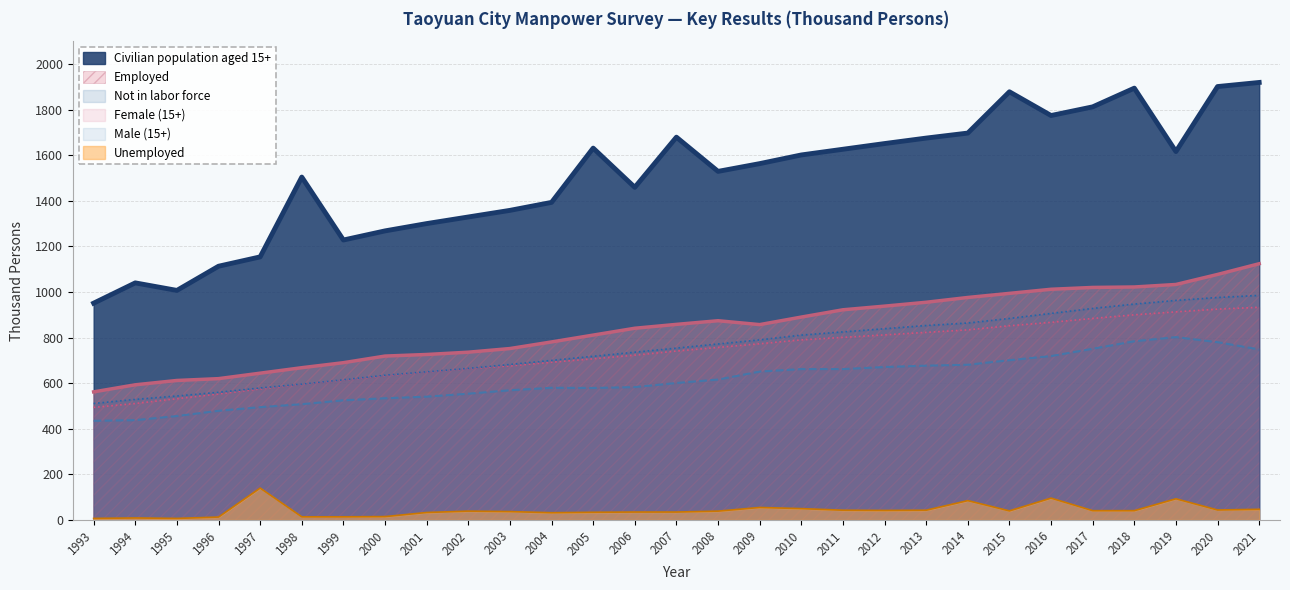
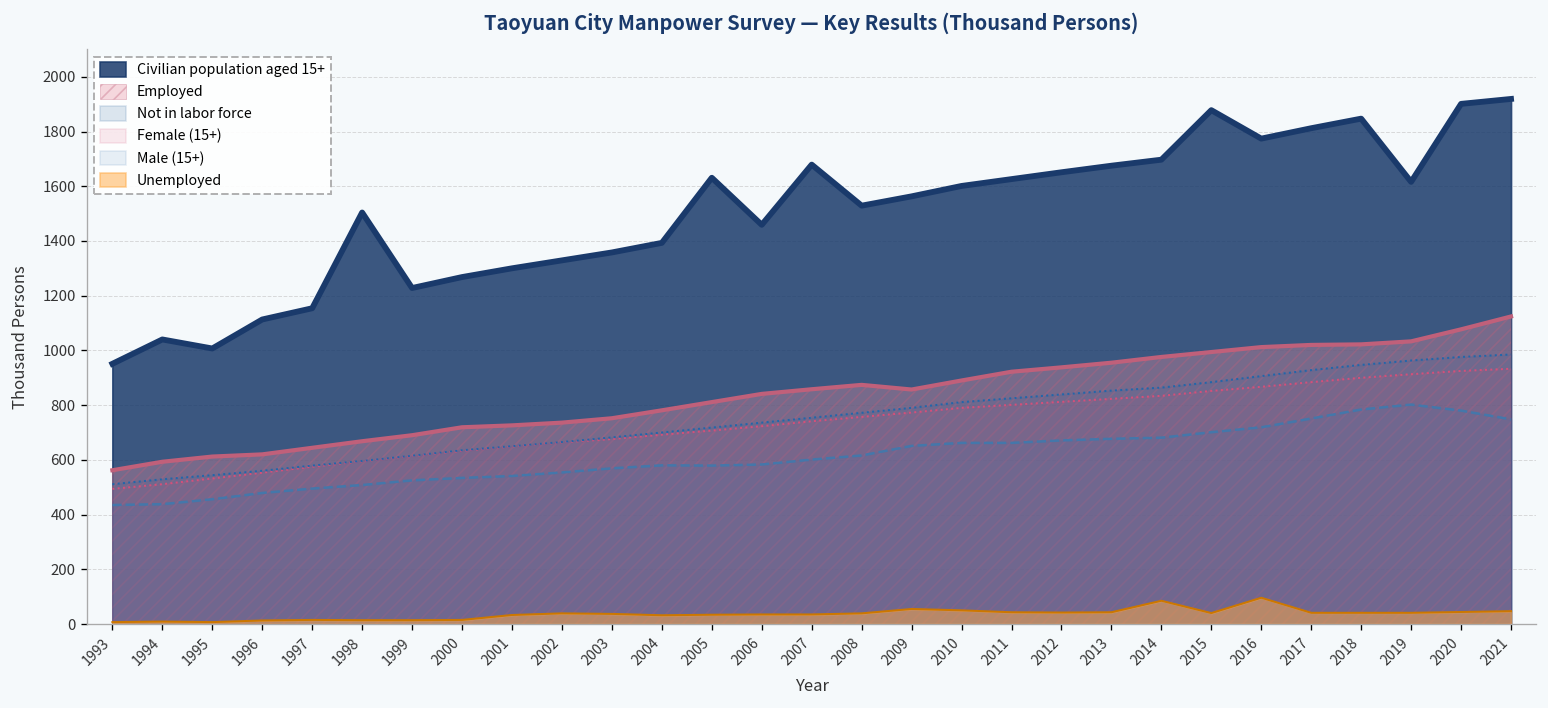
Unemployed, 1997: 140 -> 20
Civilian population aged 15+, 2018: 1890 -> 1850
Unemployed, 2019: 90 -> 40
